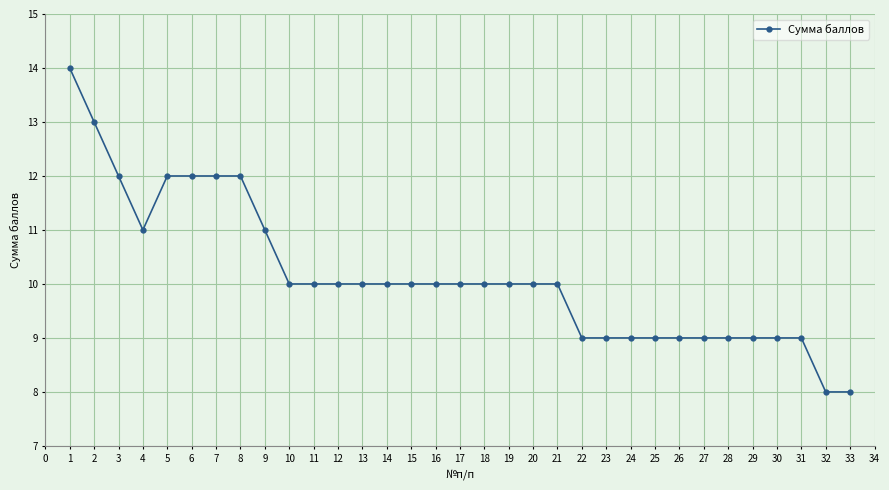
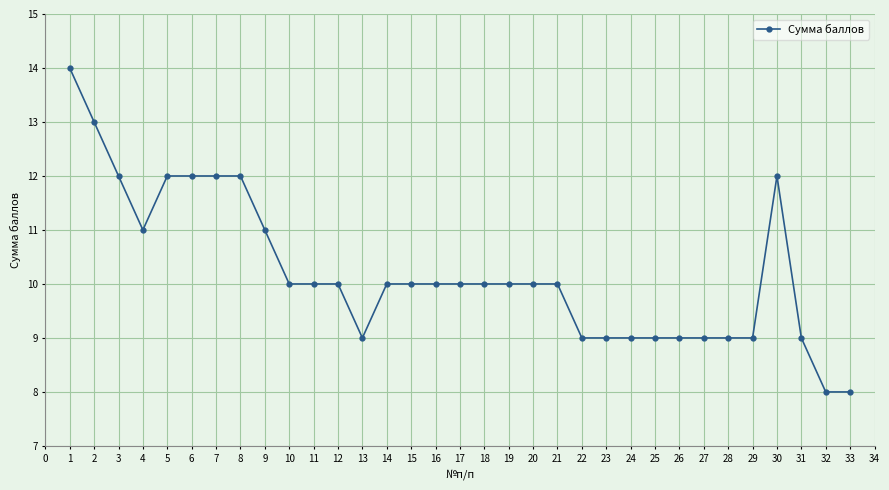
13: 10 -> 9
30: 9 -> 12
